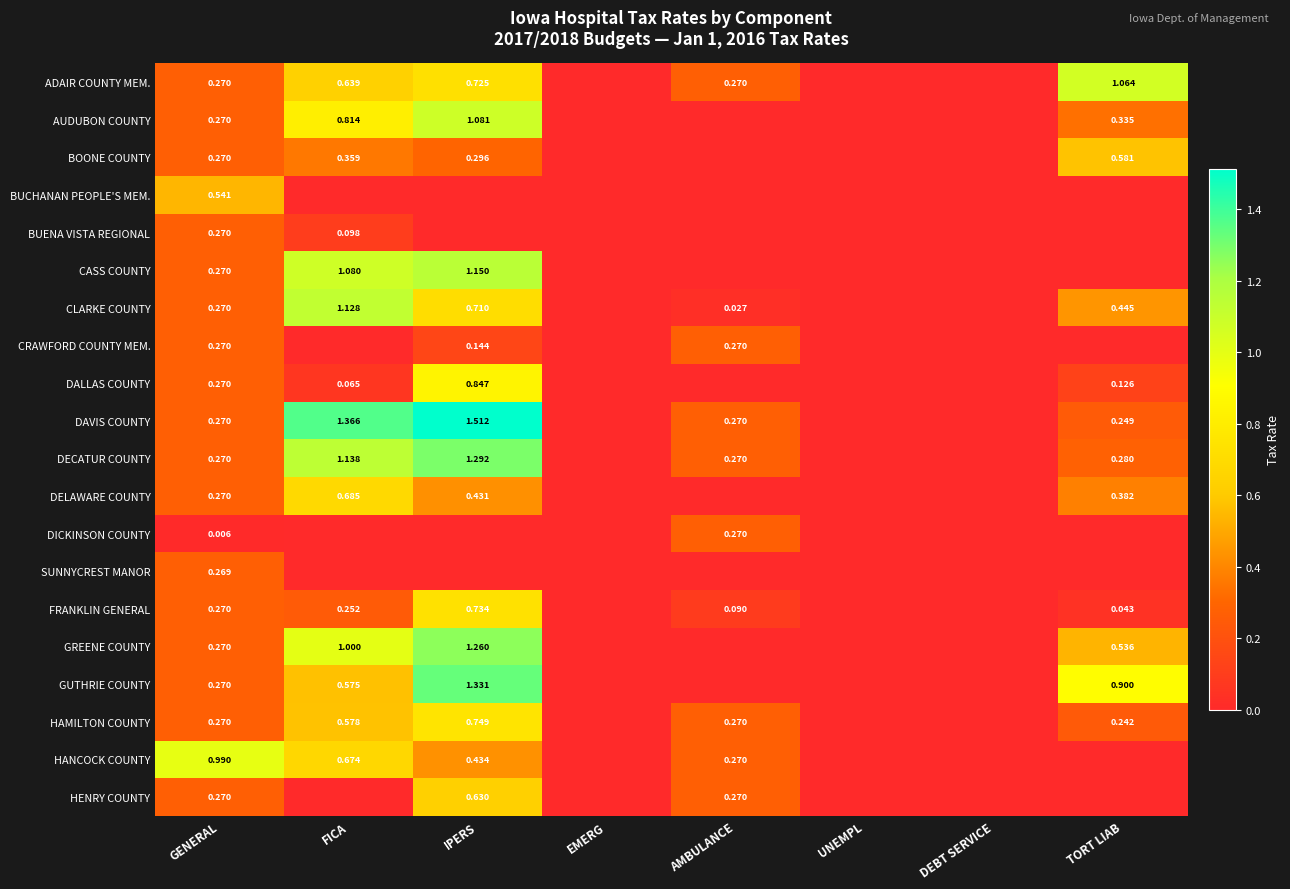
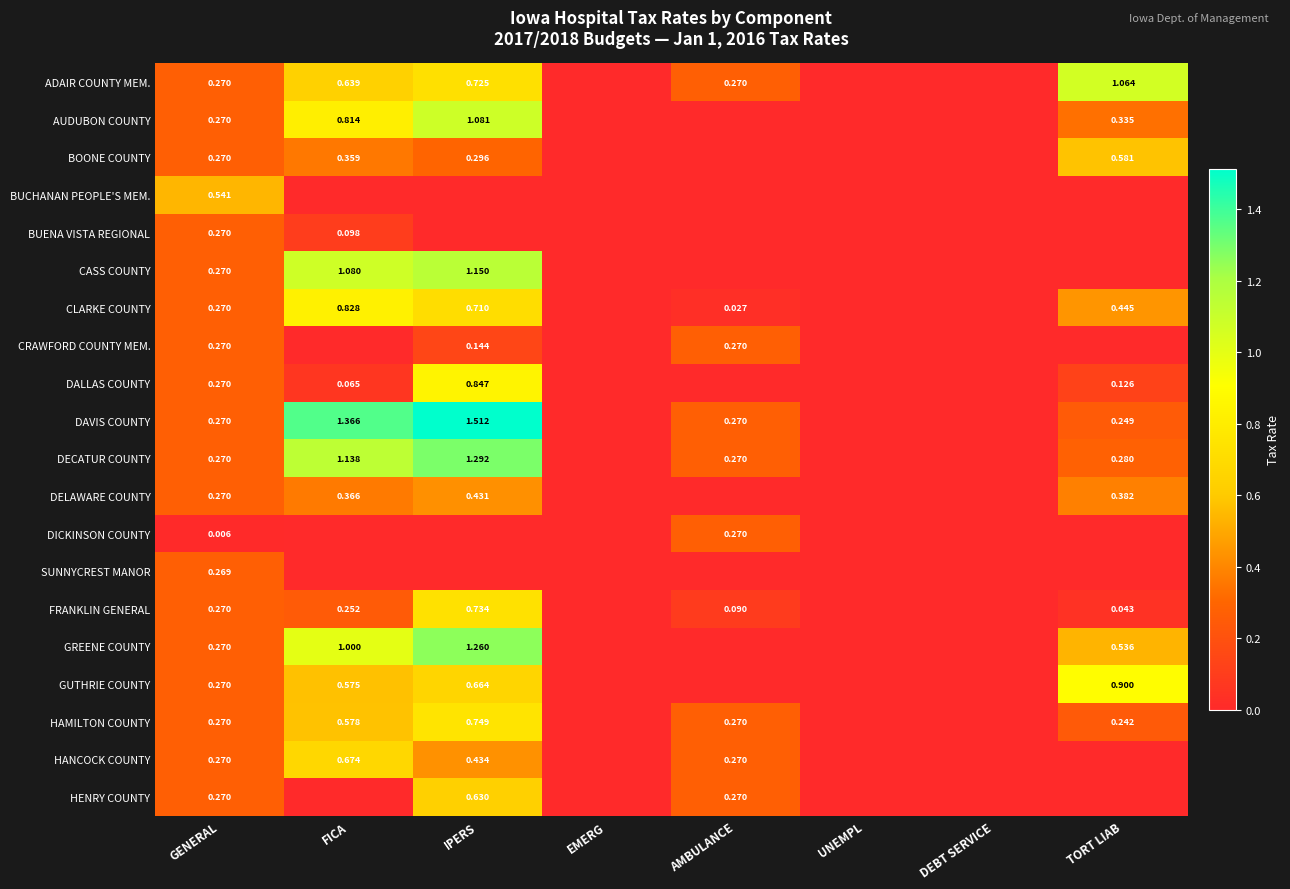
CLARKE COUNTY, FICA: 1.128 -> 0.828
DELAWARE COUNTY, FICA: 0.685 -> 0.366
GUTHRIE COUNTY, IPERS: 1.331 -> 0.664
HANCOCK COUNTY, GENERAL: 0.990 -> 0.270
